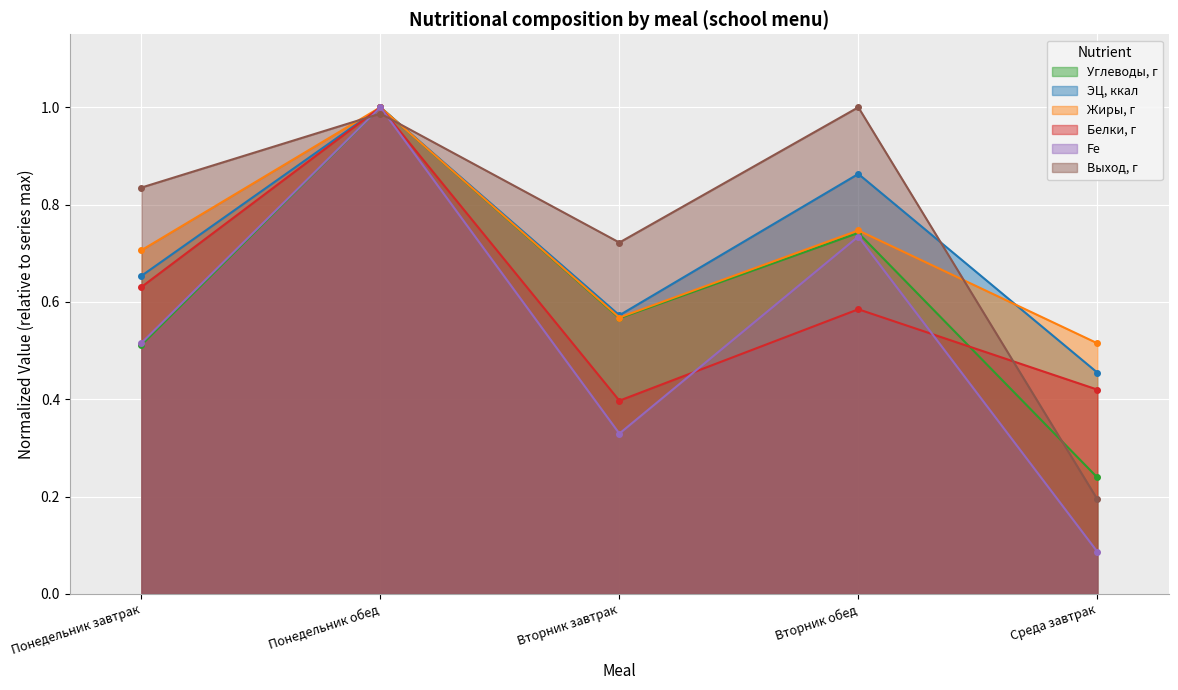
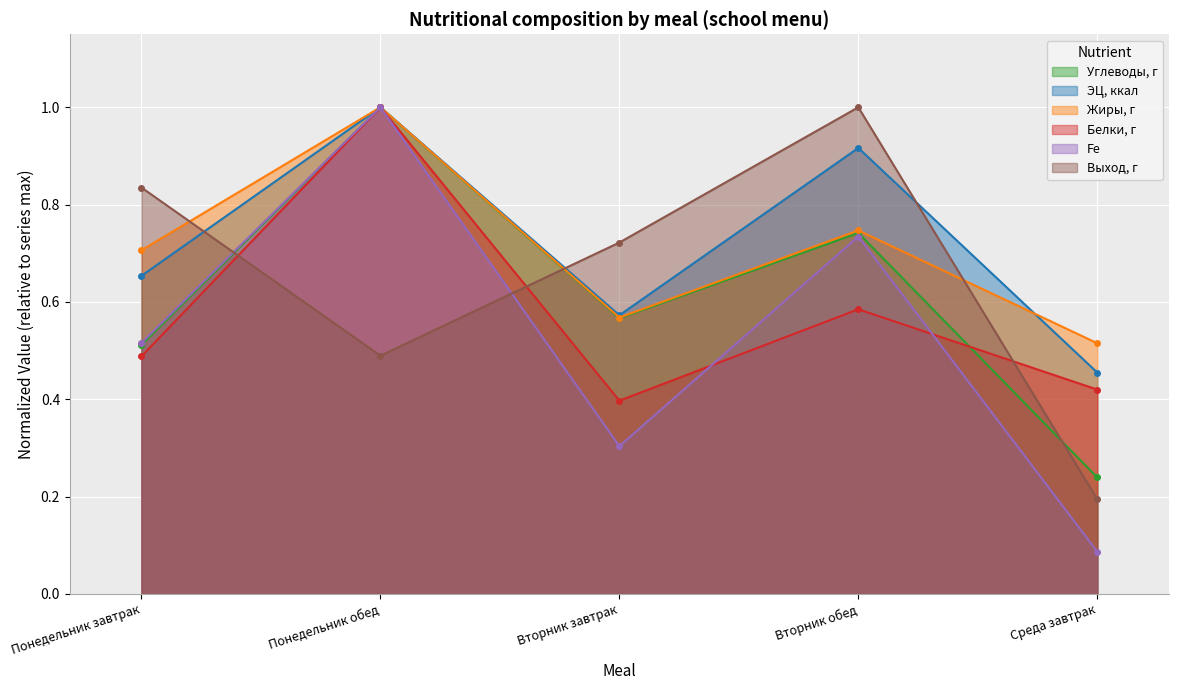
Белки, г, Понедельник завтрак: 0.63 -> 0.49
Выход, г, Понедельник обед: 0.99 -> 0.49
Fe, Вторник завтрак: 0.33 -> 0.30
ЭЦ, ккал, Вторник обед: 0.86 -> 0.92
